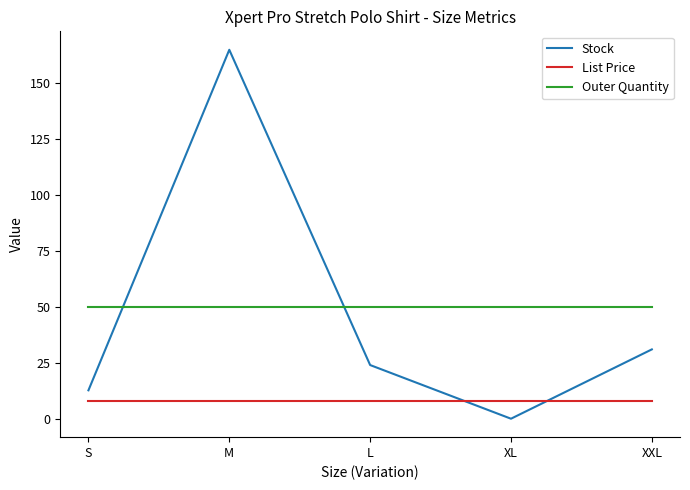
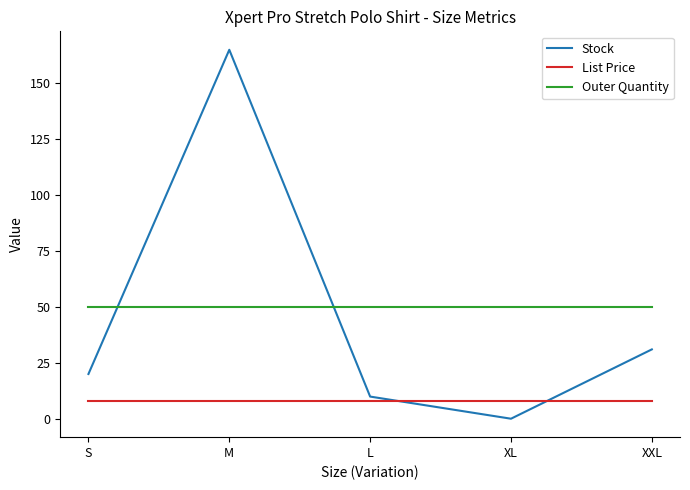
Stock, S: 13 -> 20
Stock, L: 24 -> 10
